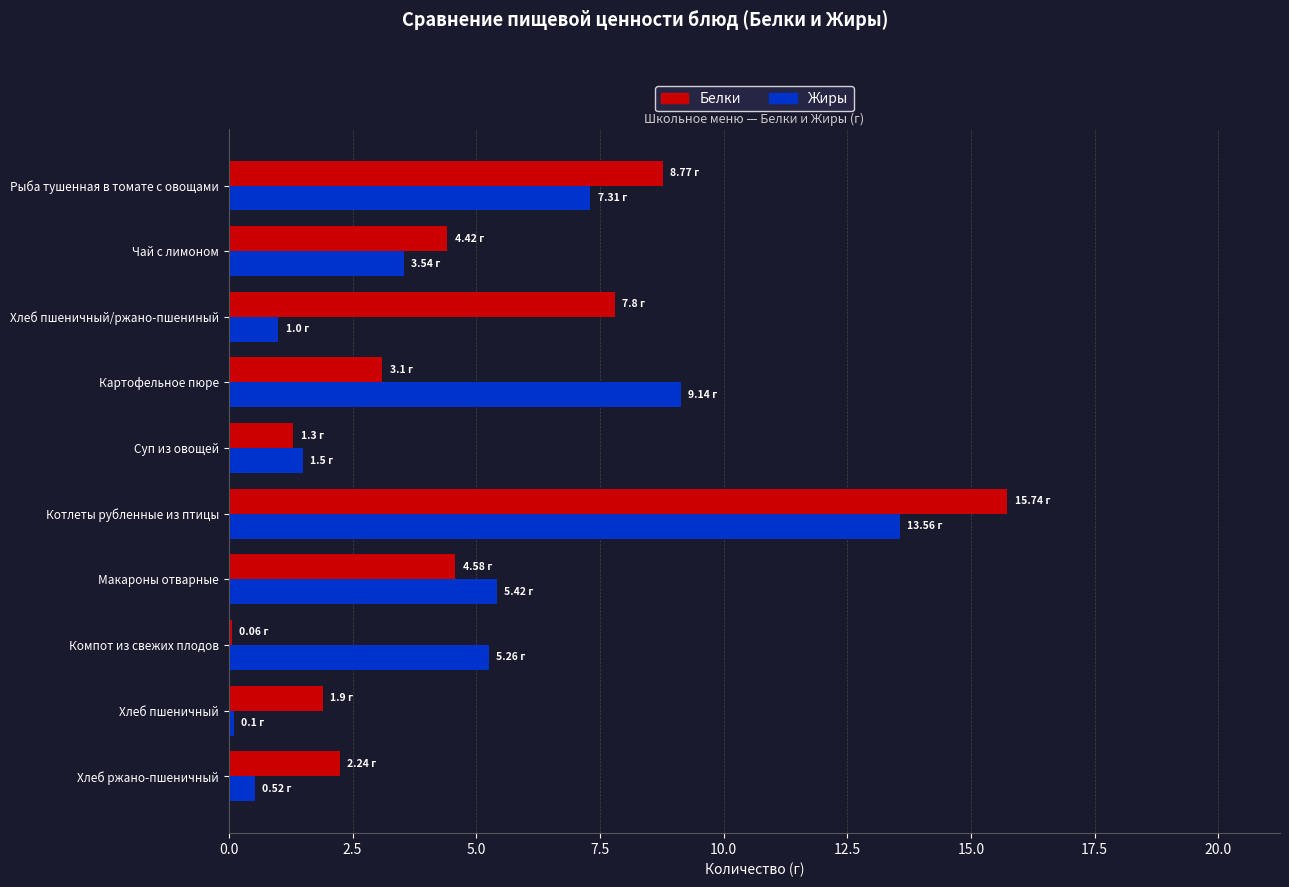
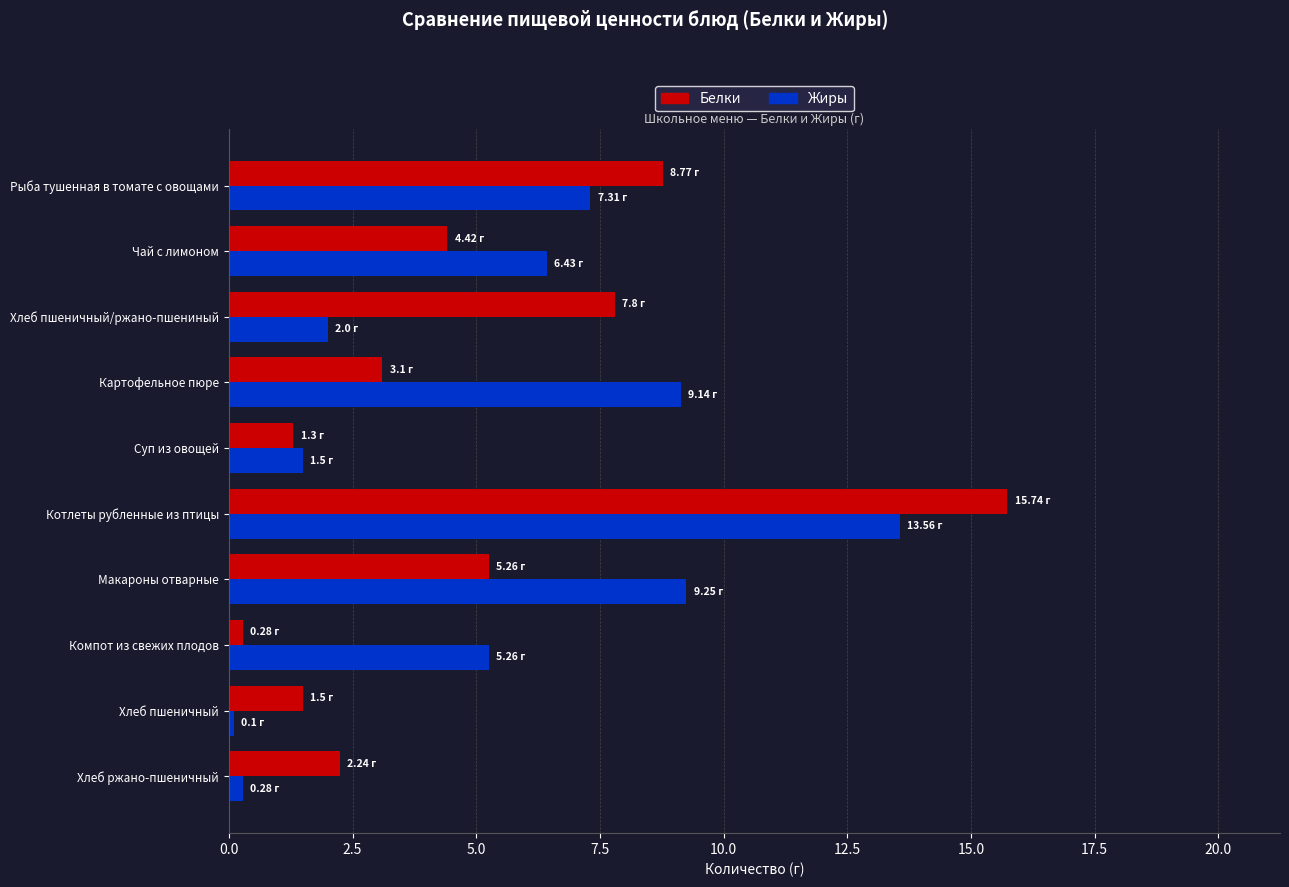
Жиры, Чай с лимоном: 3.54 -> 6.43
Жиры, Хлеб пшеничный/ржано-пшениный: 1.0 -> 2.0
Белки, Макароны отварные: 4.58 -> 5.26
Жиры, Макароны отварные: 5.42 -> 9.25
Белки, Компот из свежих плодов: 0.06 -> 0.28
Белки, Хлеб пшеничный: 1.9 -> 1.5
Жиры, Хлеб ржано-пшеничный: 0.52 -> 0.28
